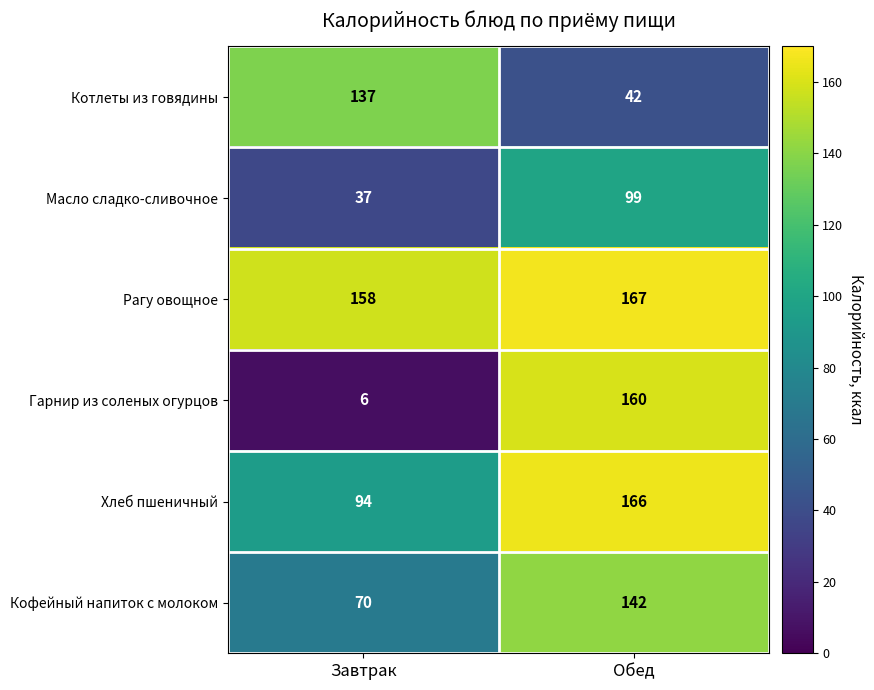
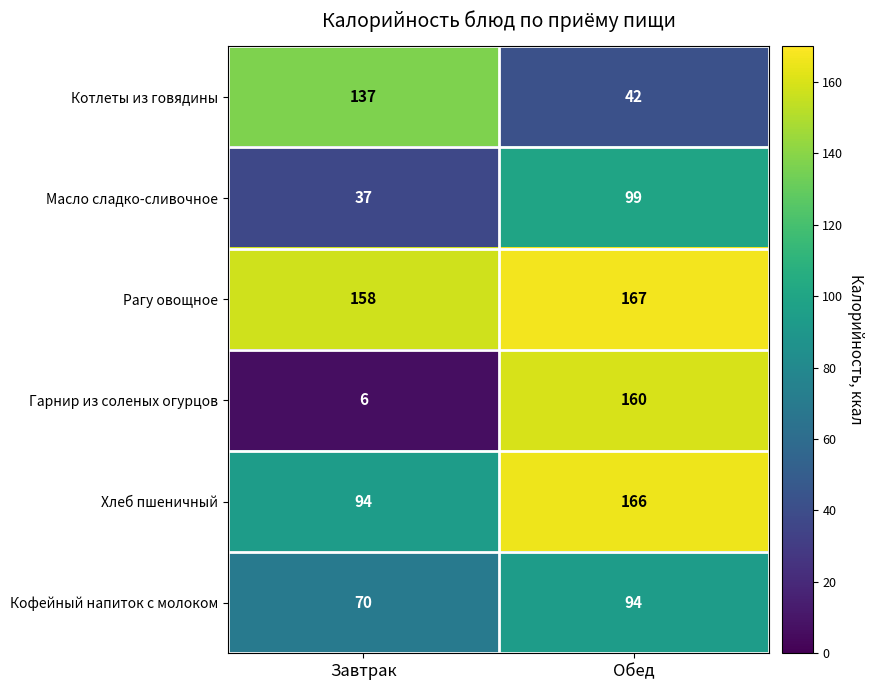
Кофейный напиток с молоком, Обед: 142 -> 94
